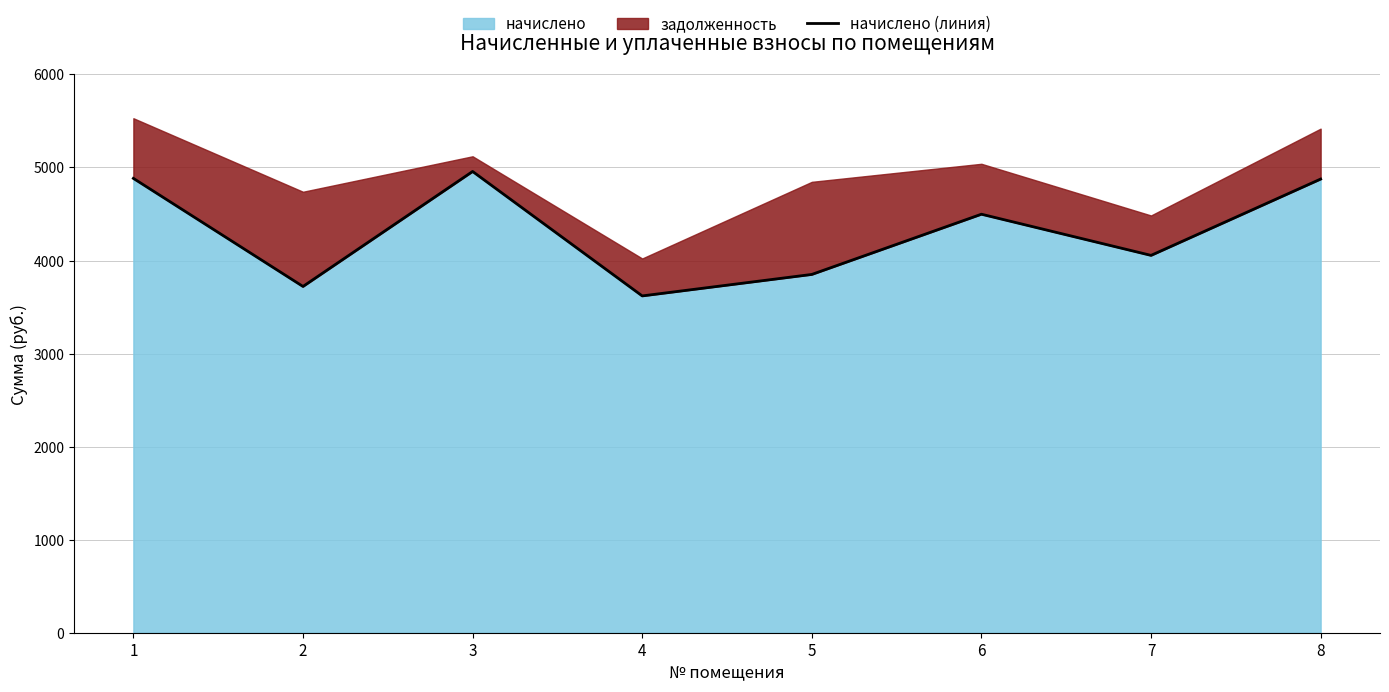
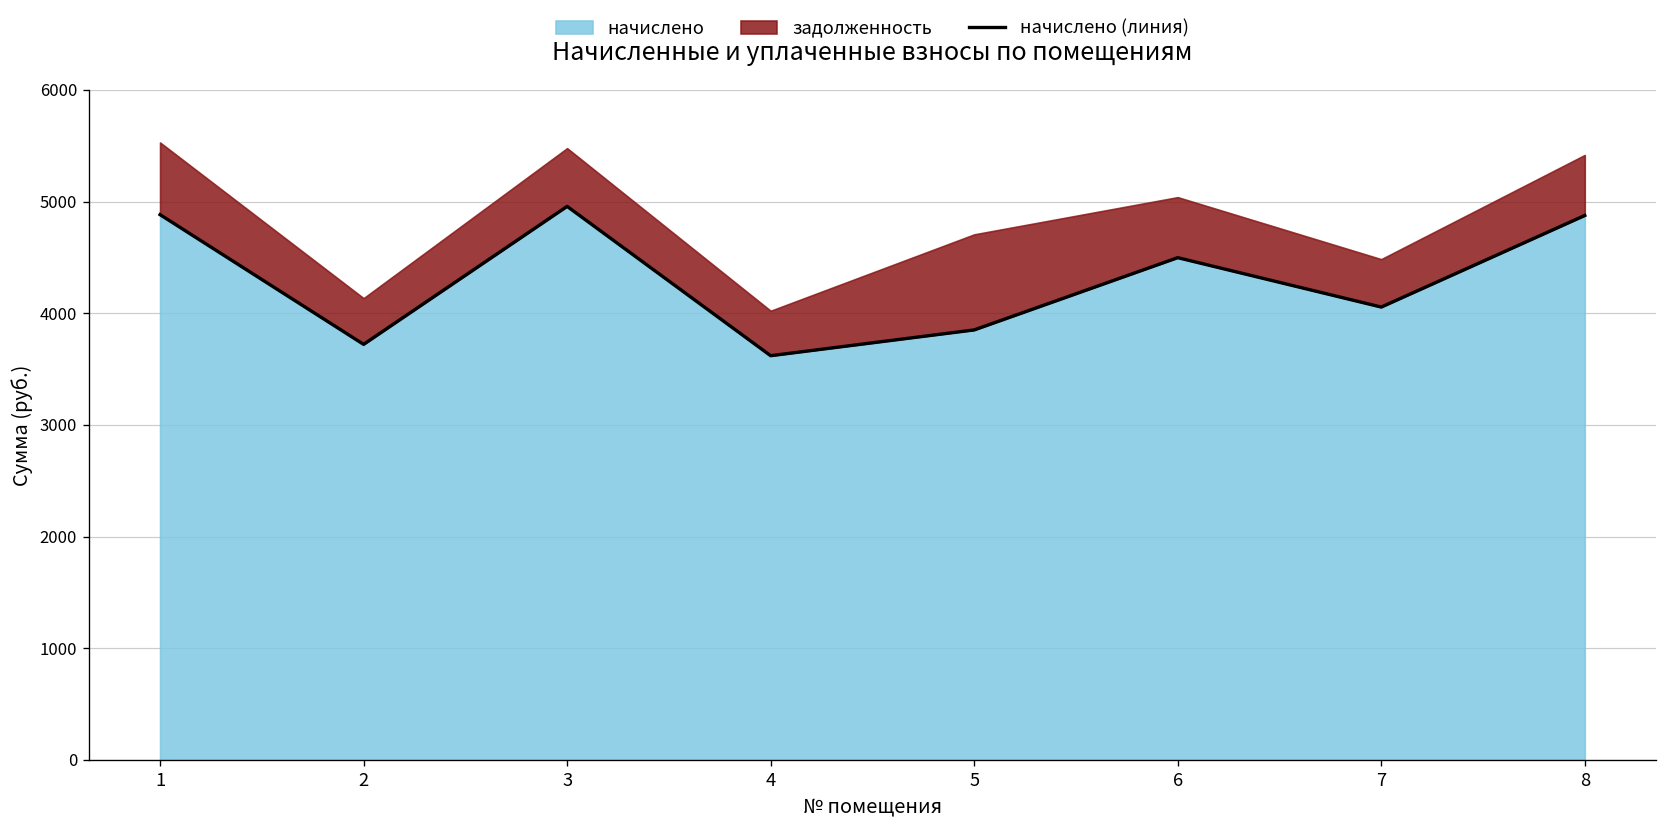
задолженность, 2: 1000 -> 400
задолженность, 3: 200 -> 500
задолженность, 5: 1000 -> 900
